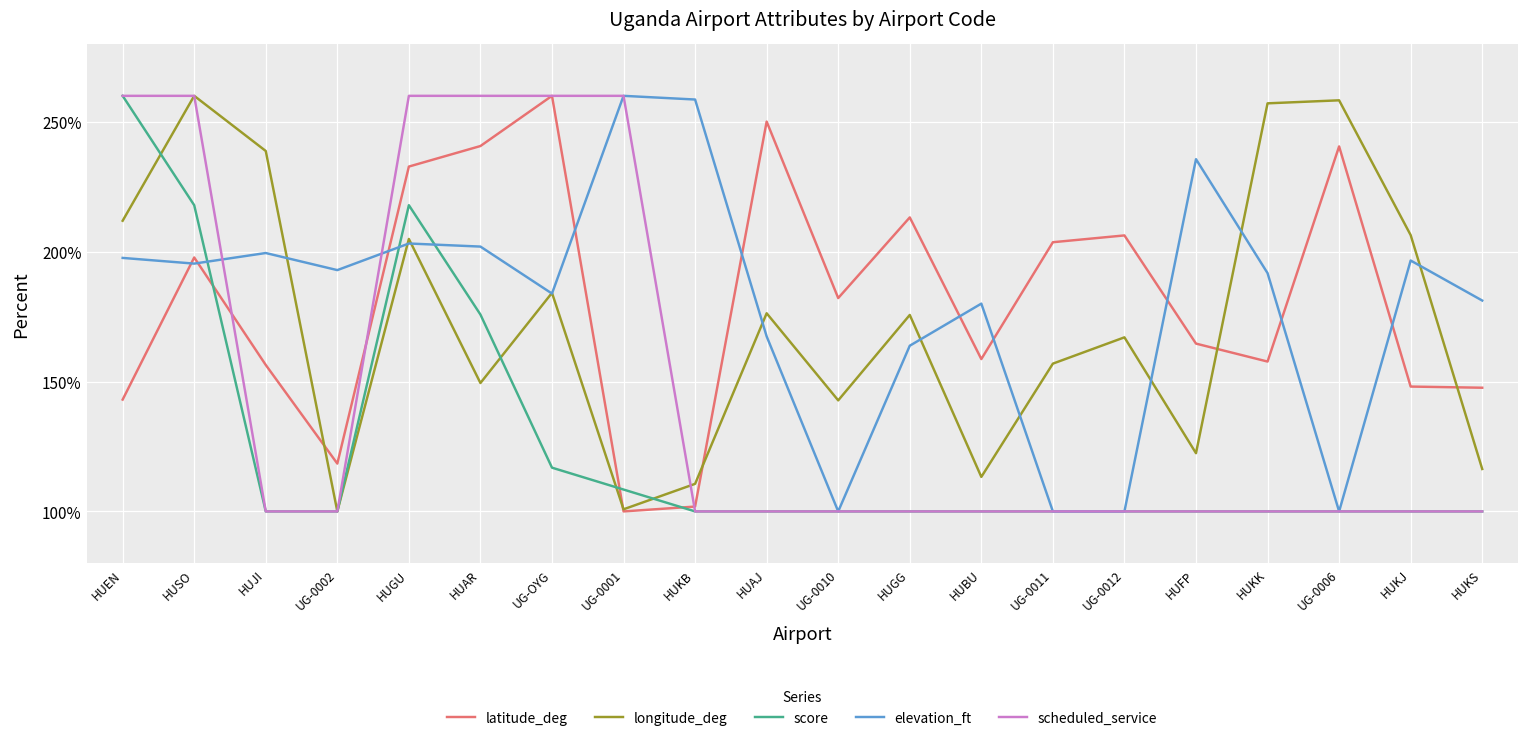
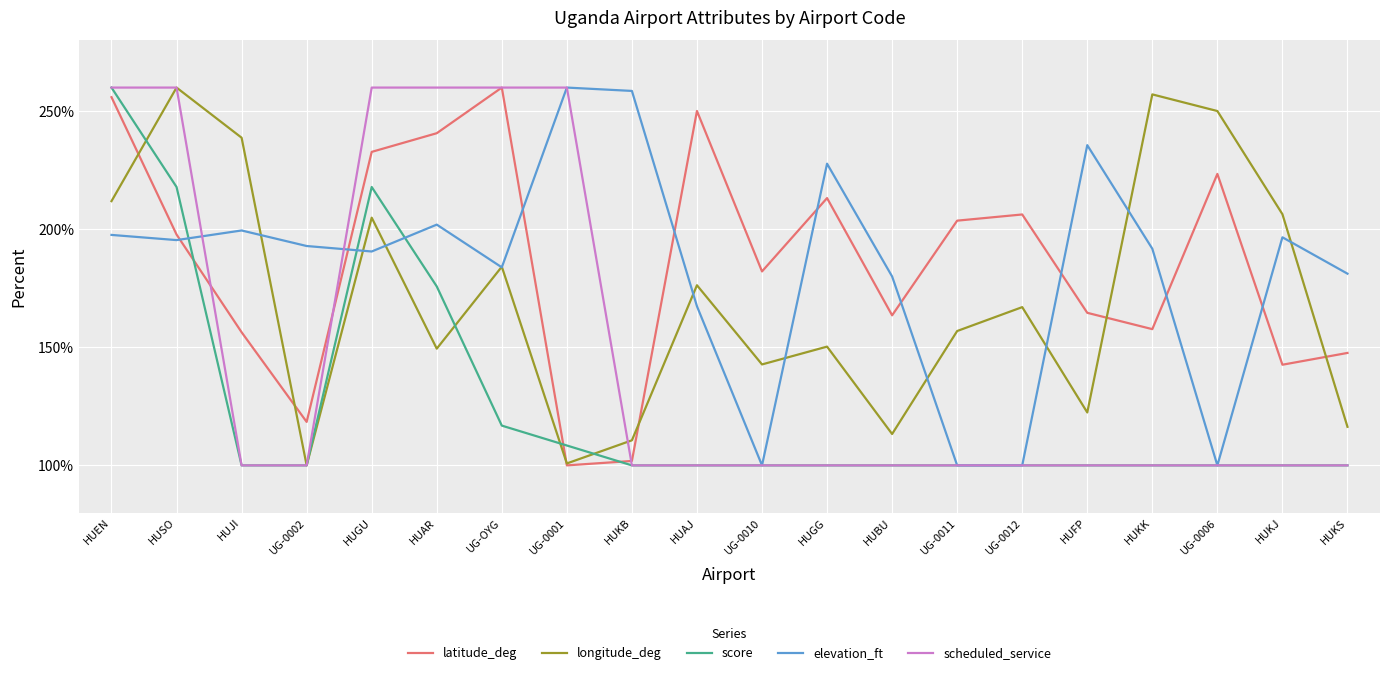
latitude_deg, HUEN: 143% -> 256%
elevation_ft, HUGU: 203% -> 191%
longitude_deg, HUGG: 176% -> 150%
elevation_ft, HUGG: 164% -> 228%
latitude_deg, HUBU: 159% -> 164%
latitude_deg, UG-0006: 241% -> 223%
longitude_deg, UG-0006: 258% -> 250%
latitude_deg, HUKJ: 148% -> 143%
